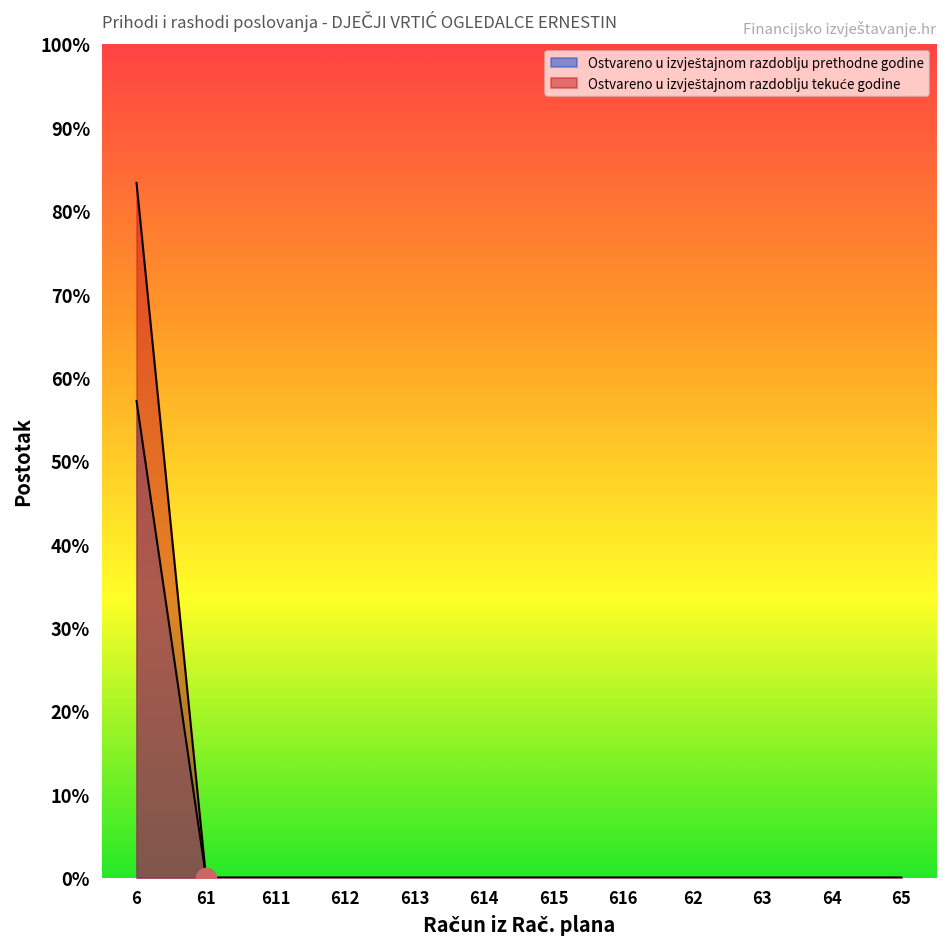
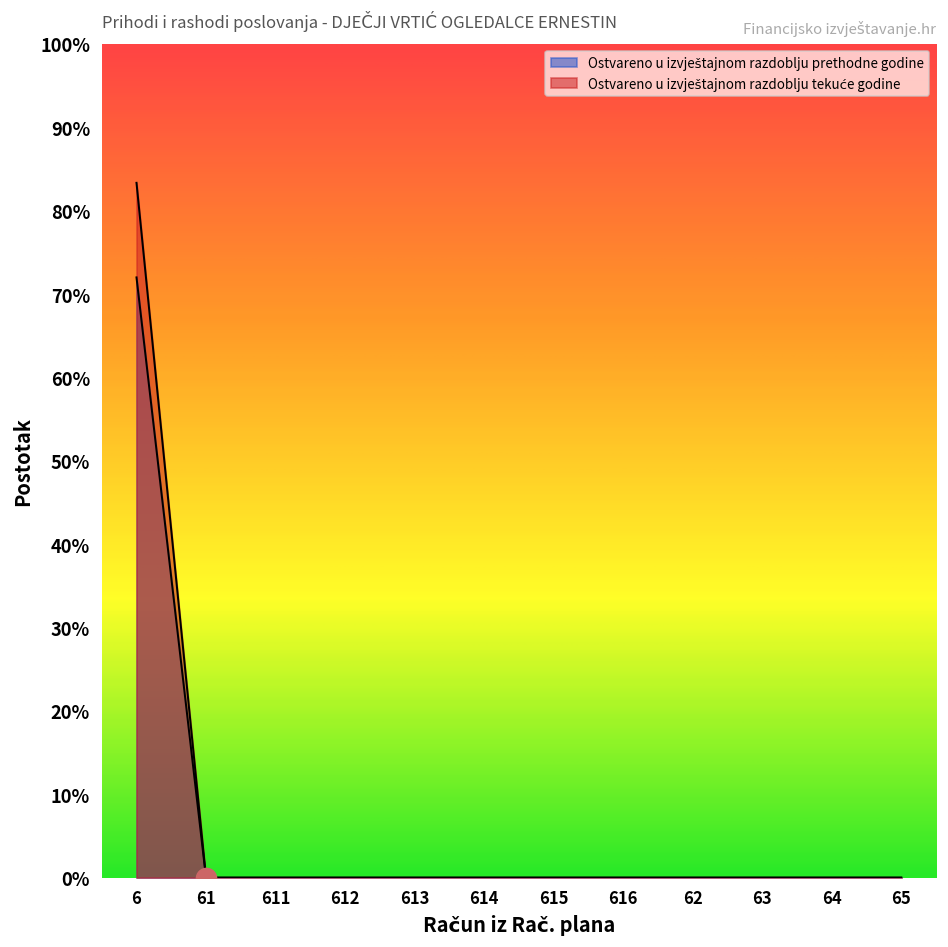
Ostvareno u izvještajnom razdoblju prethodne godine, 6: 57% -> 72%
